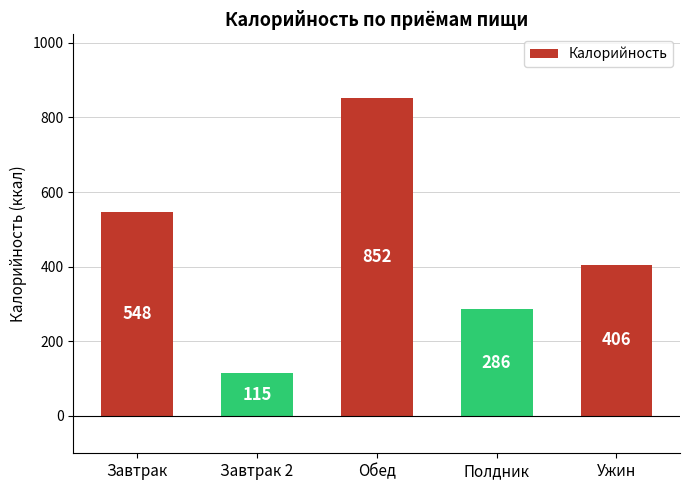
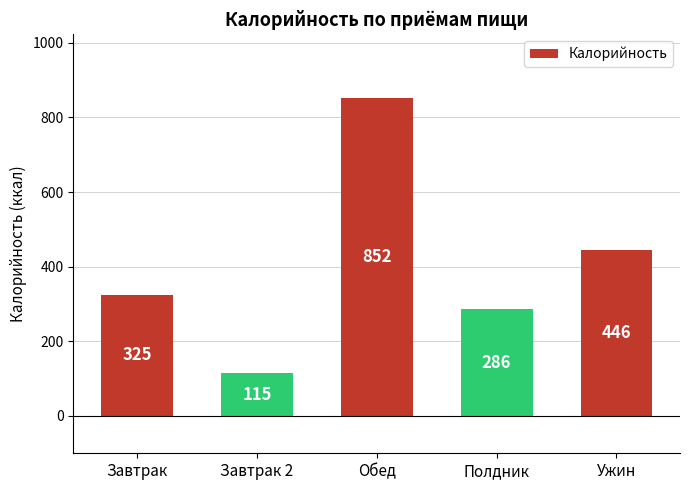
Завтрак: 548 -> 325
Ужин: 406 -> 446
